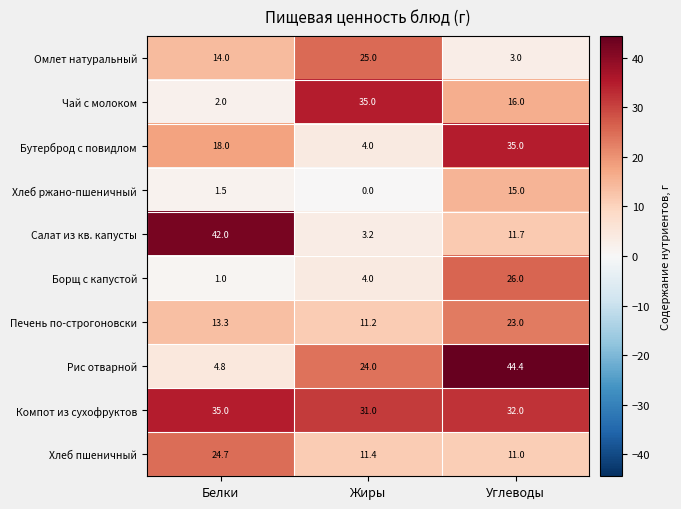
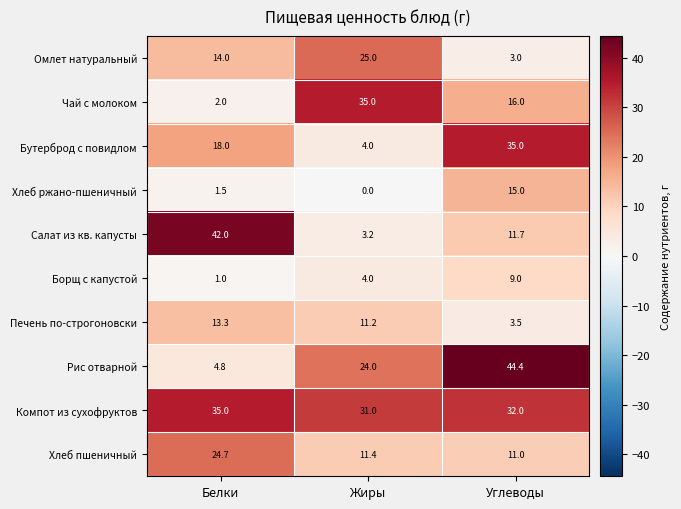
Борщ с капустой, Углеводы: 26.0 -> 9.0
Печень по-строгоновски, Углеводы: 23.0 -> 3.5
